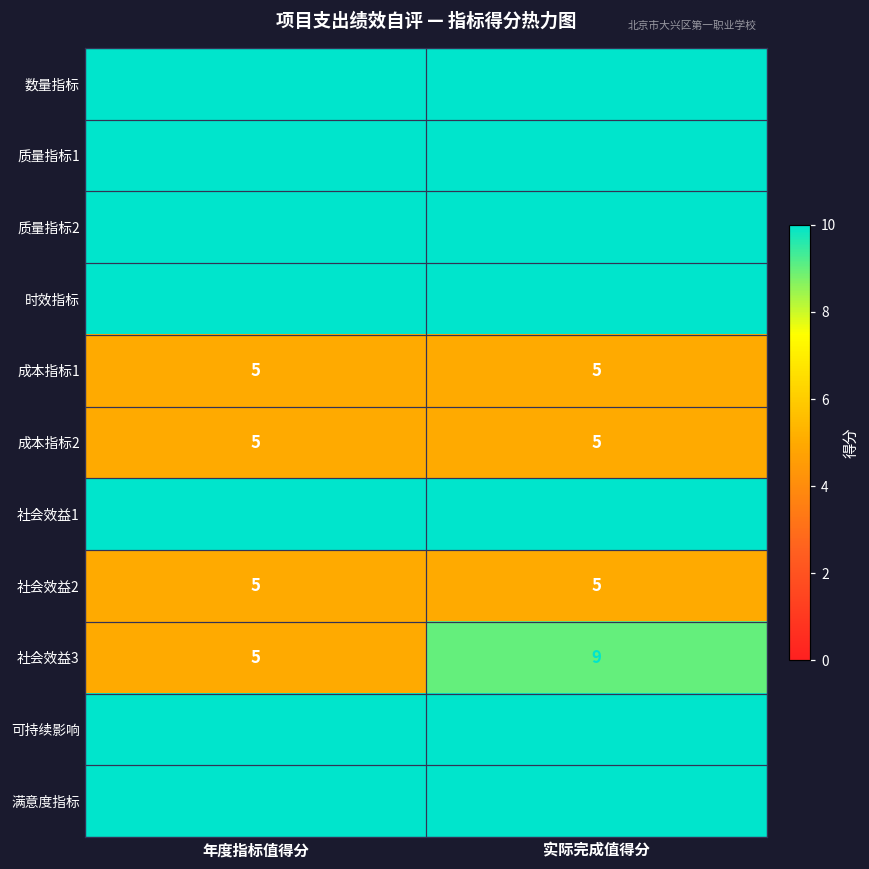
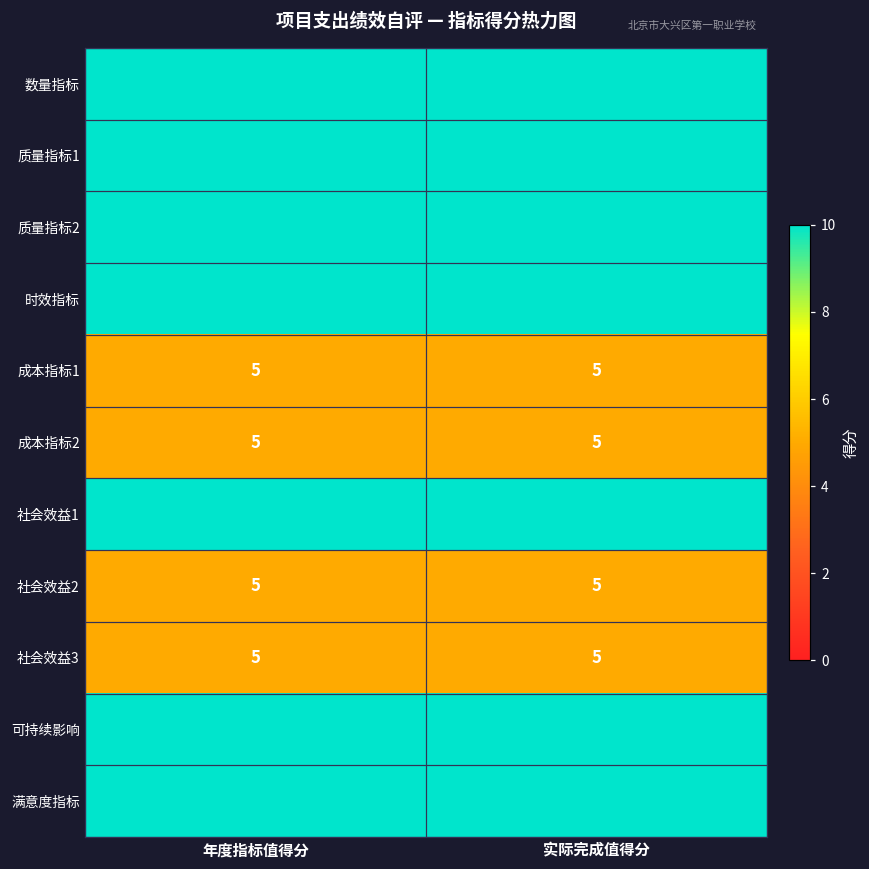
社会效益3, 实际完成值得分: 9 -> 5
